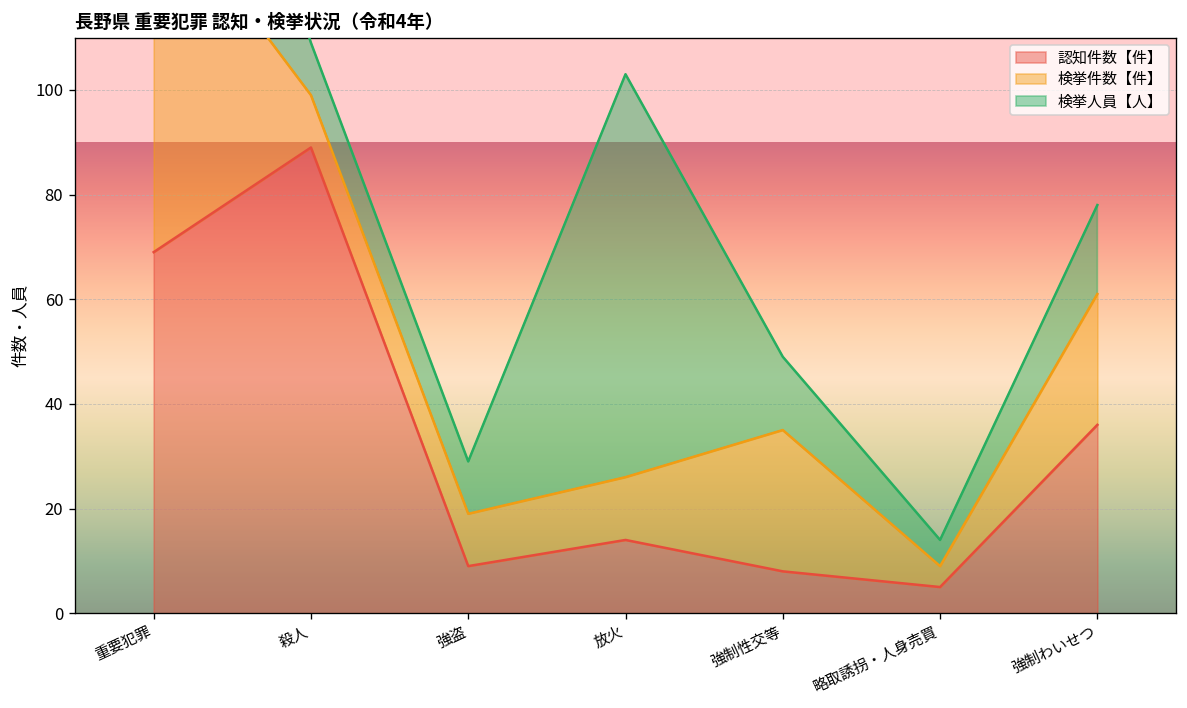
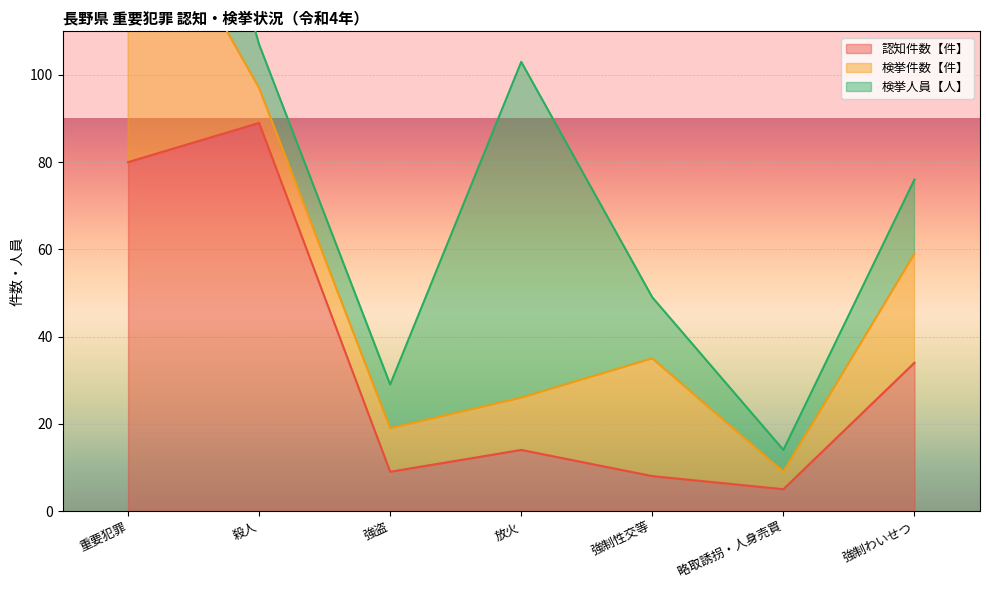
認知件数【件】, 重要犯罪: 69 -> 80
検挙件数【件】, 殺人: 10 -> 8
認知件数【件】, 強制わいせつ: 36 -> 34
